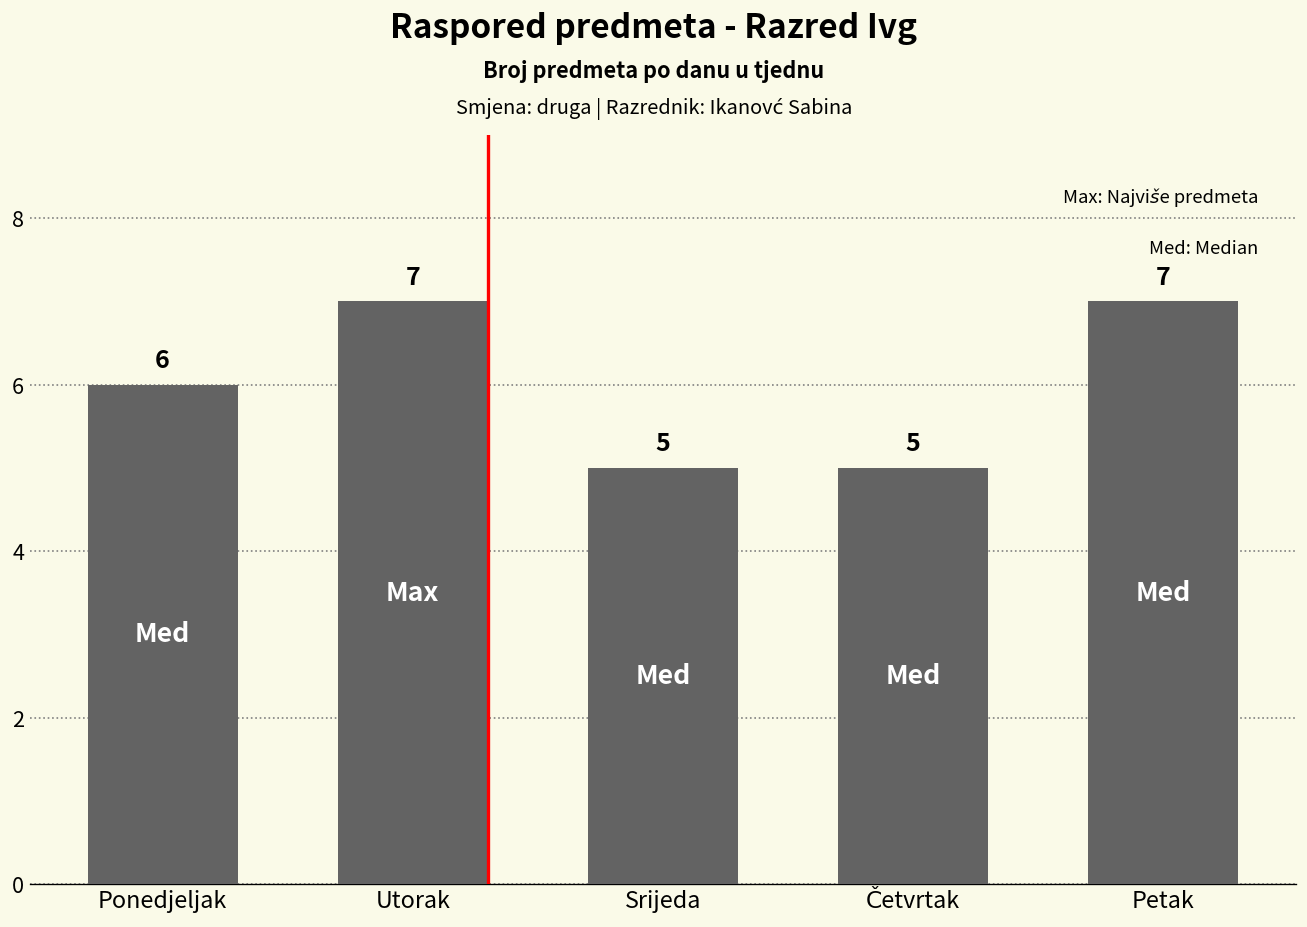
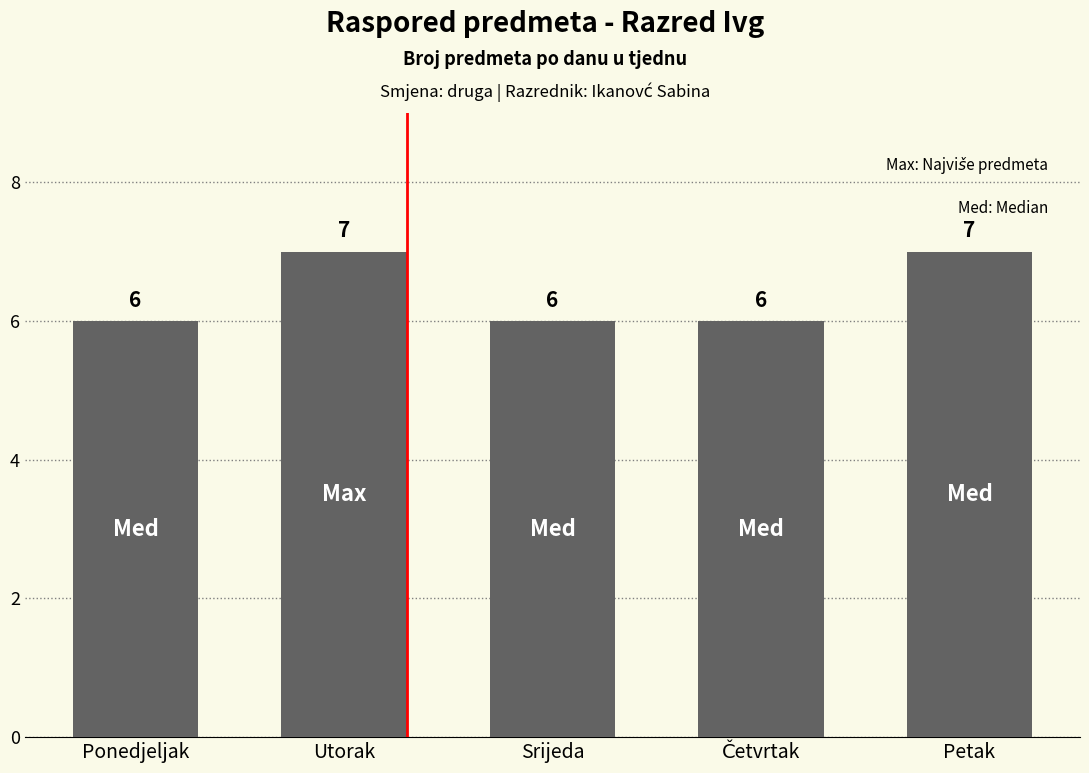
Srijeda: 5 -> 6
Četvrtak: 5 -> 6
